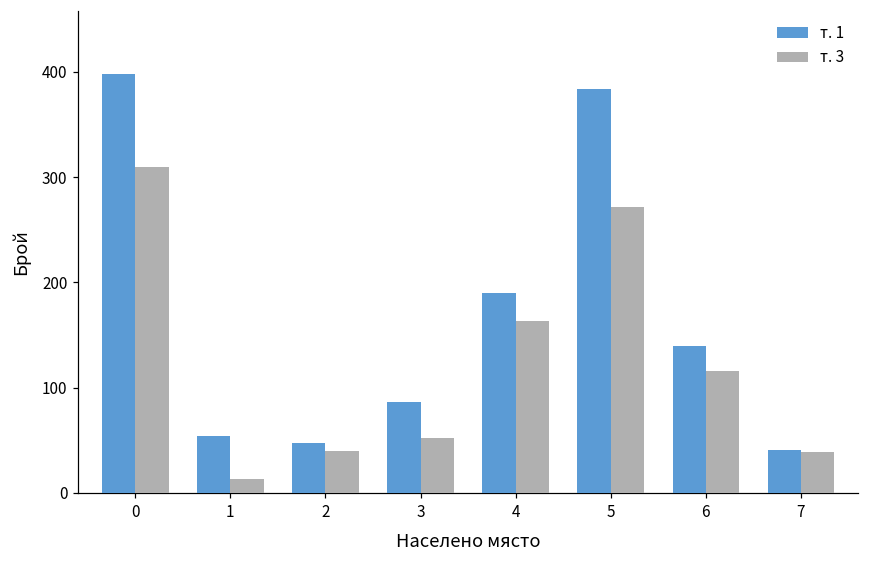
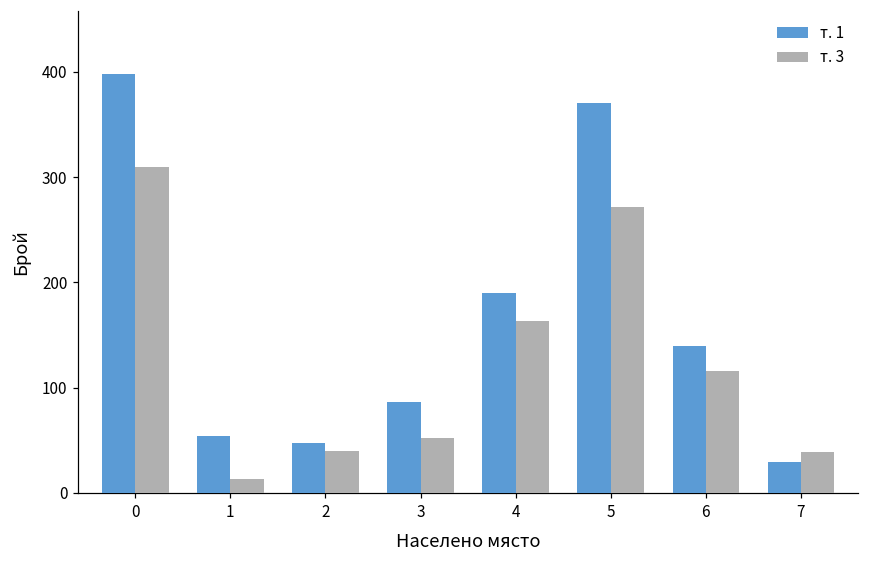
т. 1, 5: 380 -> 370
т. 1, 7: 40 -> 30
